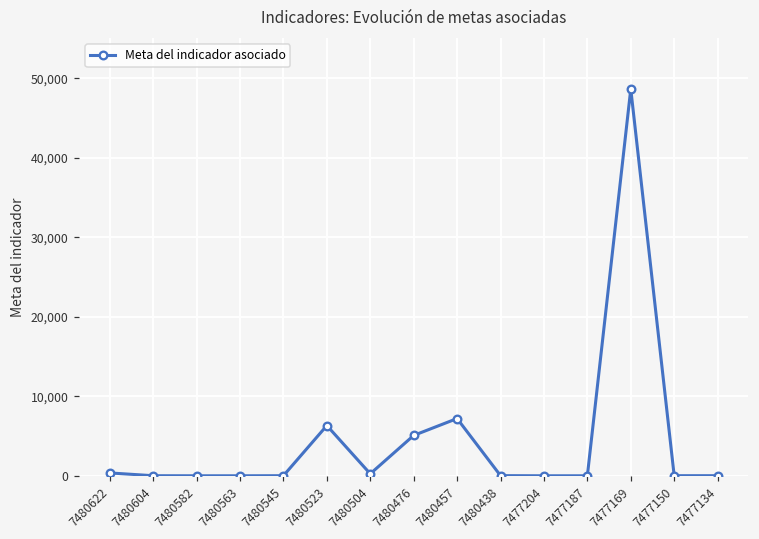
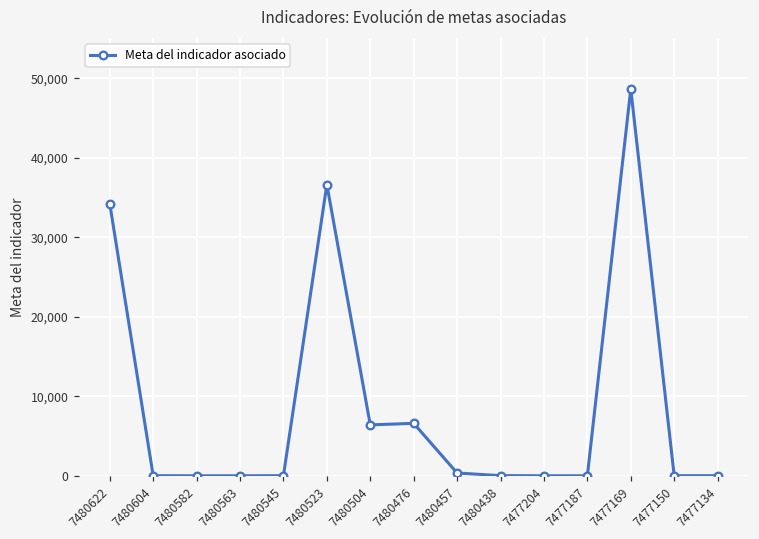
7480622: 0 -> 34,000
7480523: 6,000 -> 37,000
7480504: 0 -> 6,000
7480476: 5,000 -> 7,000
7480457: 7,000 -> 0
